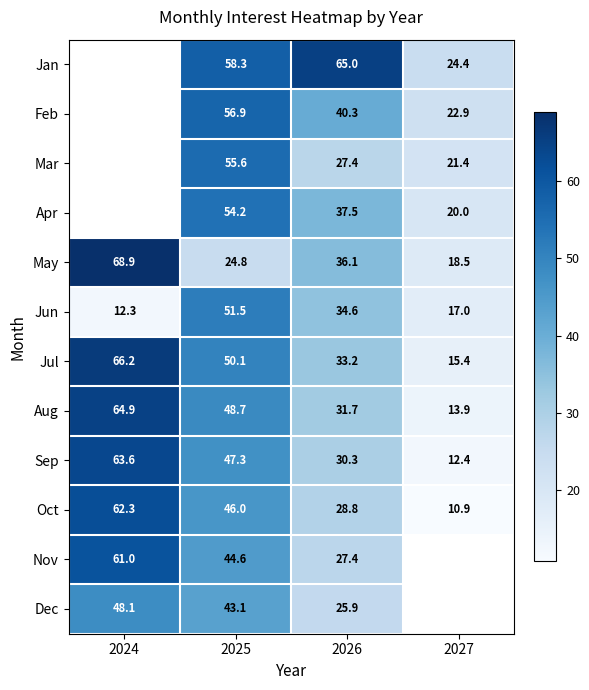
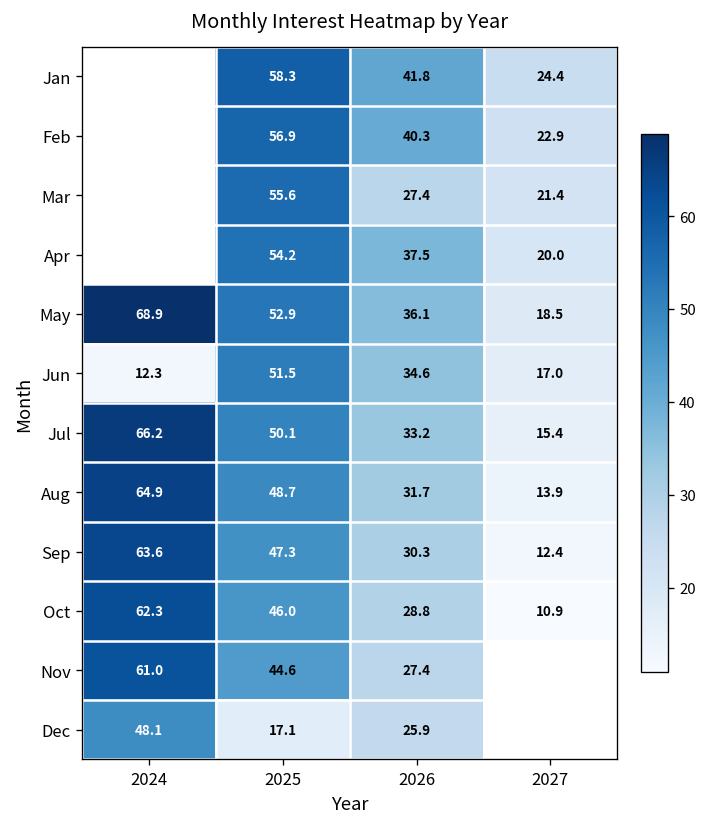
Jan, 2026: 65.0 -> 41.8
May, 2025: 24.8 -> 52.9
Dec, 2025: 43.1 -> 17.1
